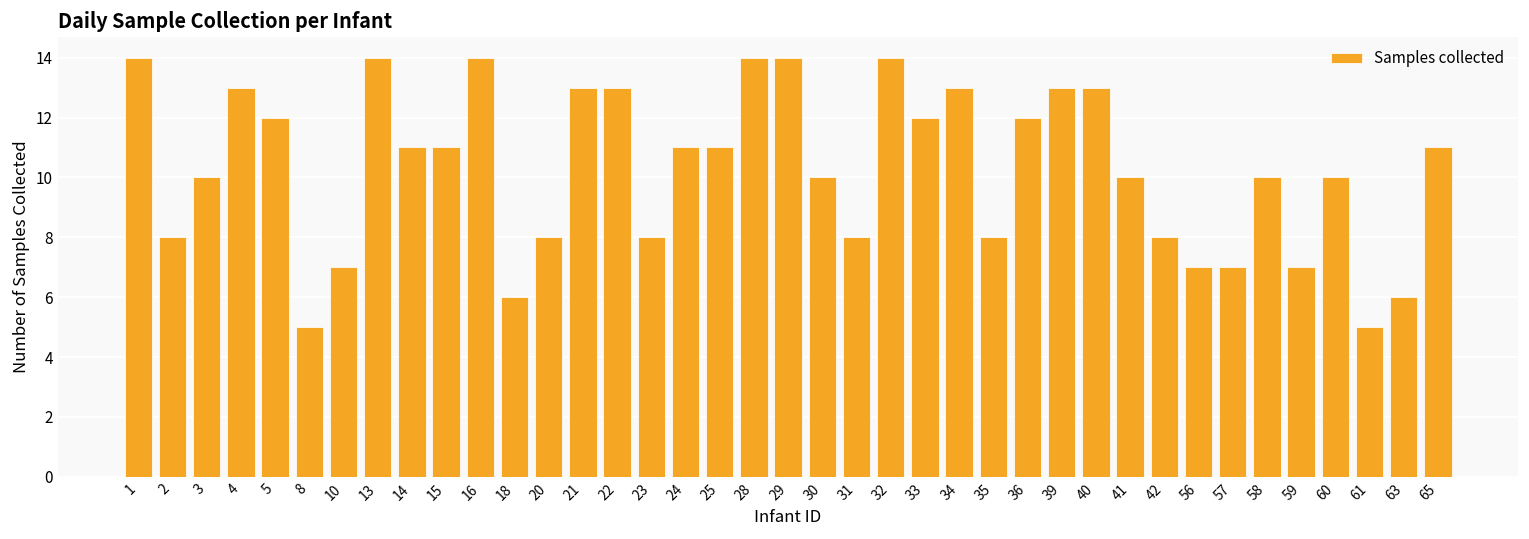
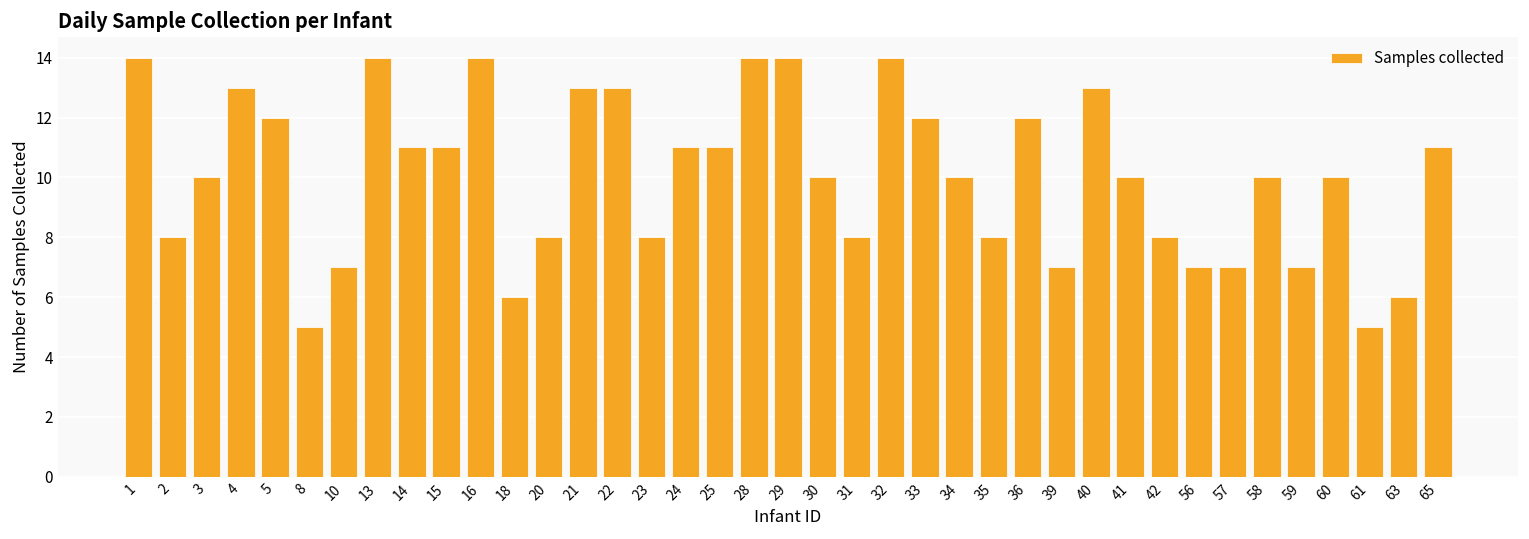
34: 13 -> 10
39: 13 -> 7
